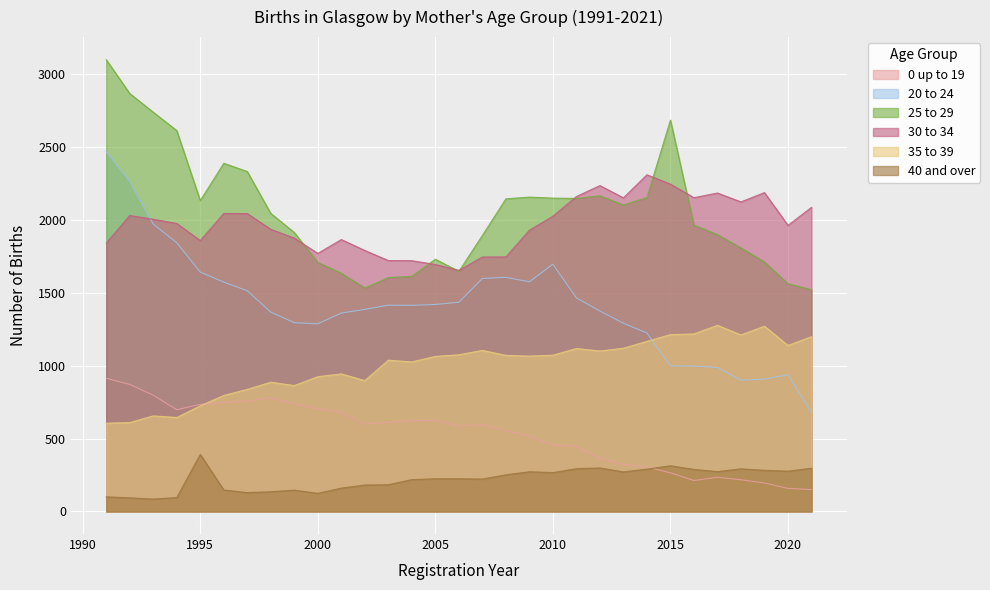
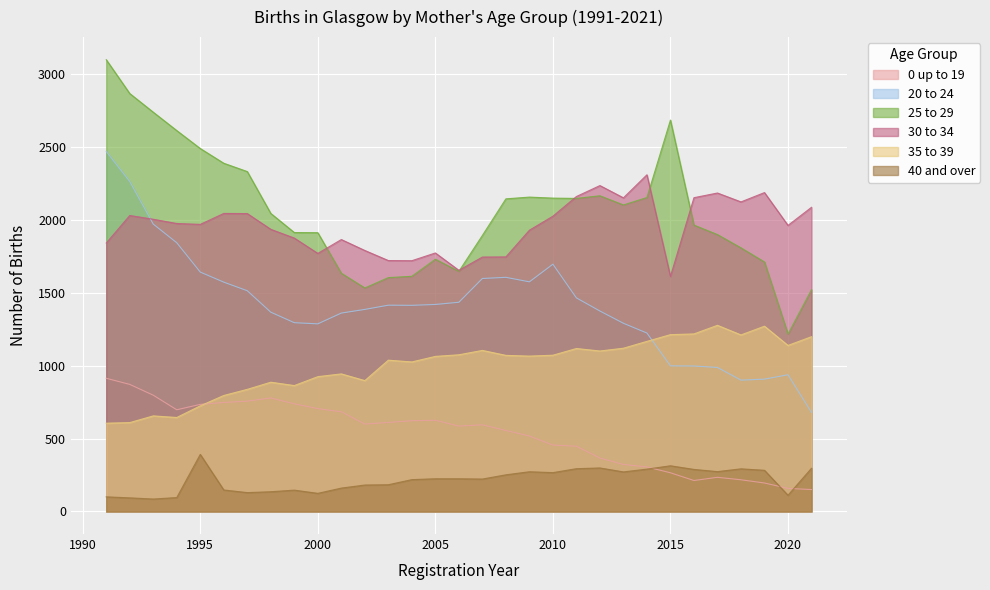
25 to 29, 1995: 2130 -> 2490
30 to 34, 1995: 1860 -> 1970
25 to 29, 2000: 1710 -> 1910
30 to 34, 2005: 1690 -> 1770
30 to 34, 2015: 2240 -> 1610
25 to 29, 2020: 1560 -> 1220
40 and over, 2020: 280 -> 110
